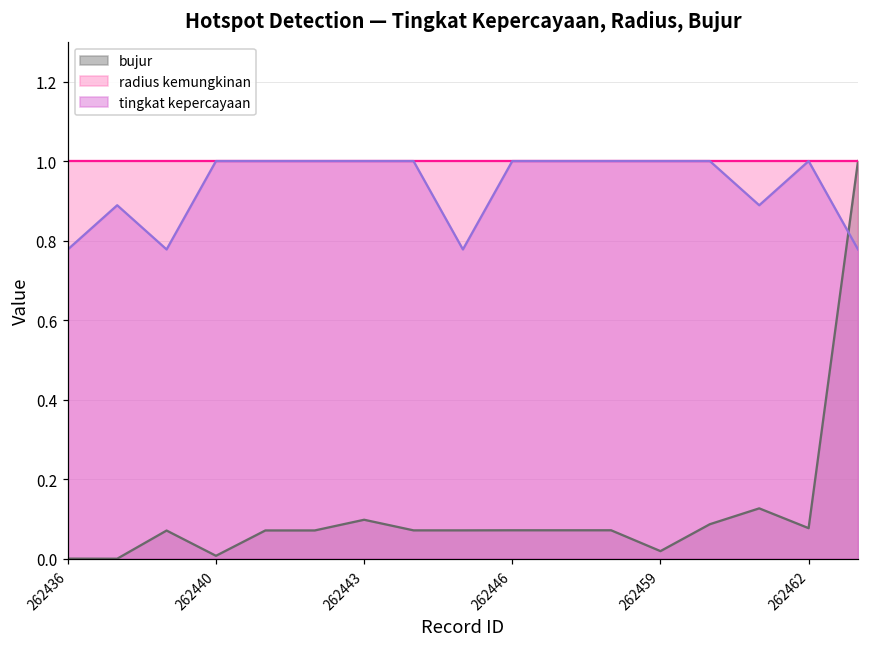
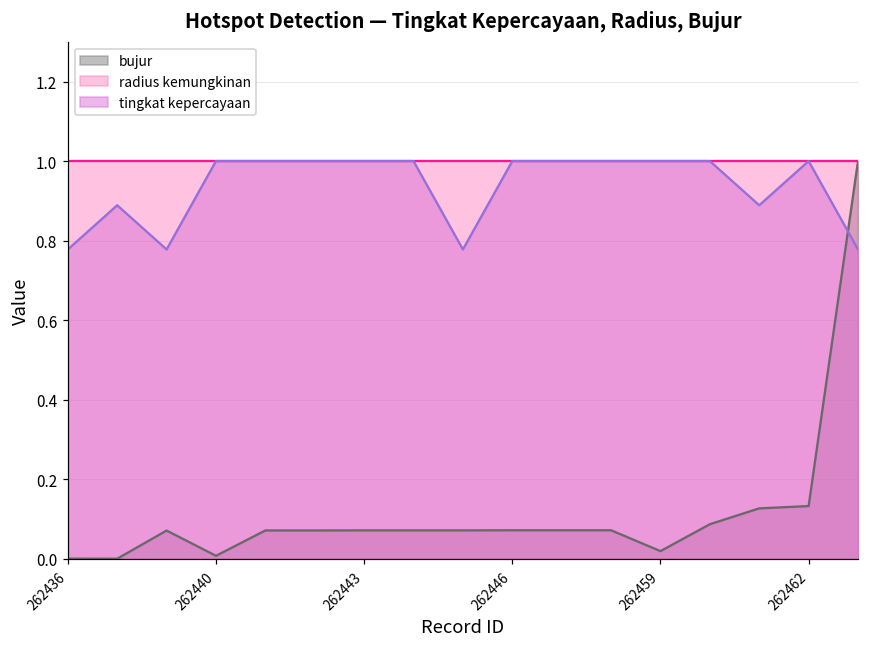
bujur, 262443: 0.10 -> 0.07
bujur, 262462: 0.08 -> 0.13
